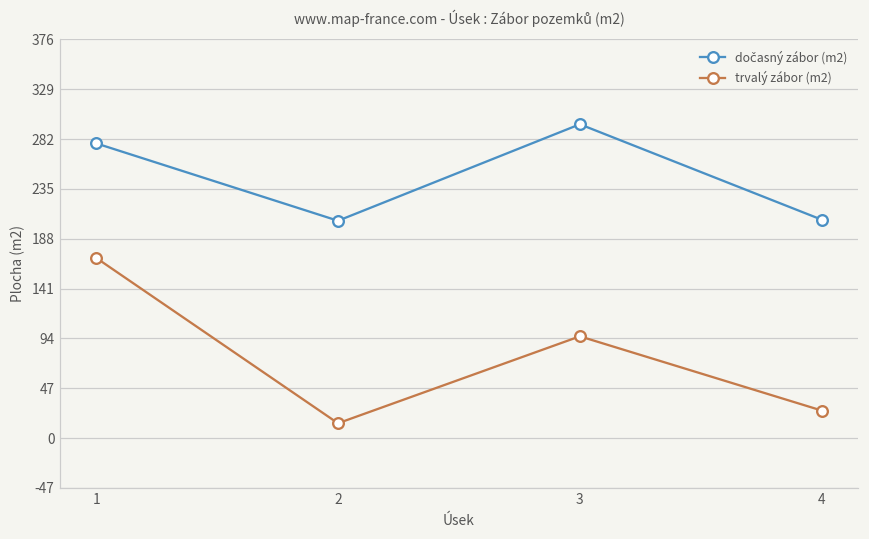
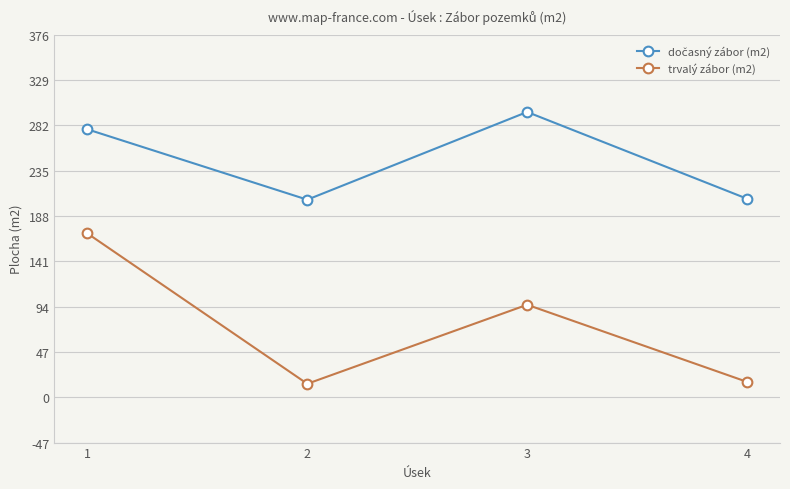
trvalý zábor (m2), 4: 30 -> 20
